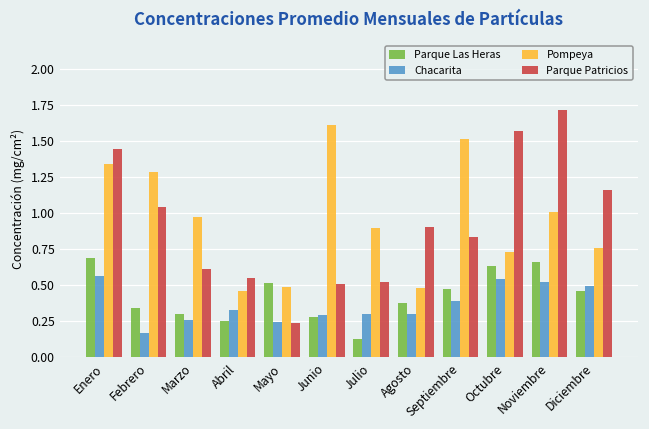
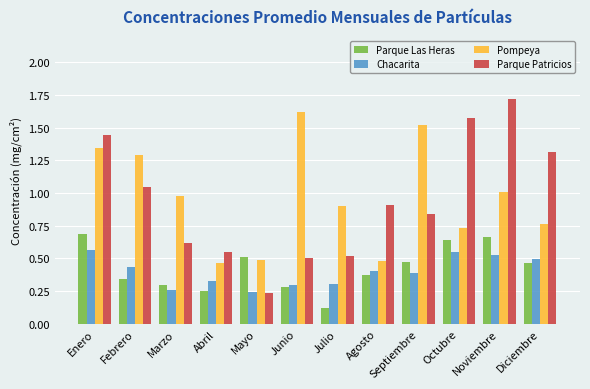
Chacarita, Febrero: 0.17 -> 0.44
Chacarita, Agosto: 0.30 -> 0.40
Parque Patricios, Diciembre: 1.16 -> 1.31
